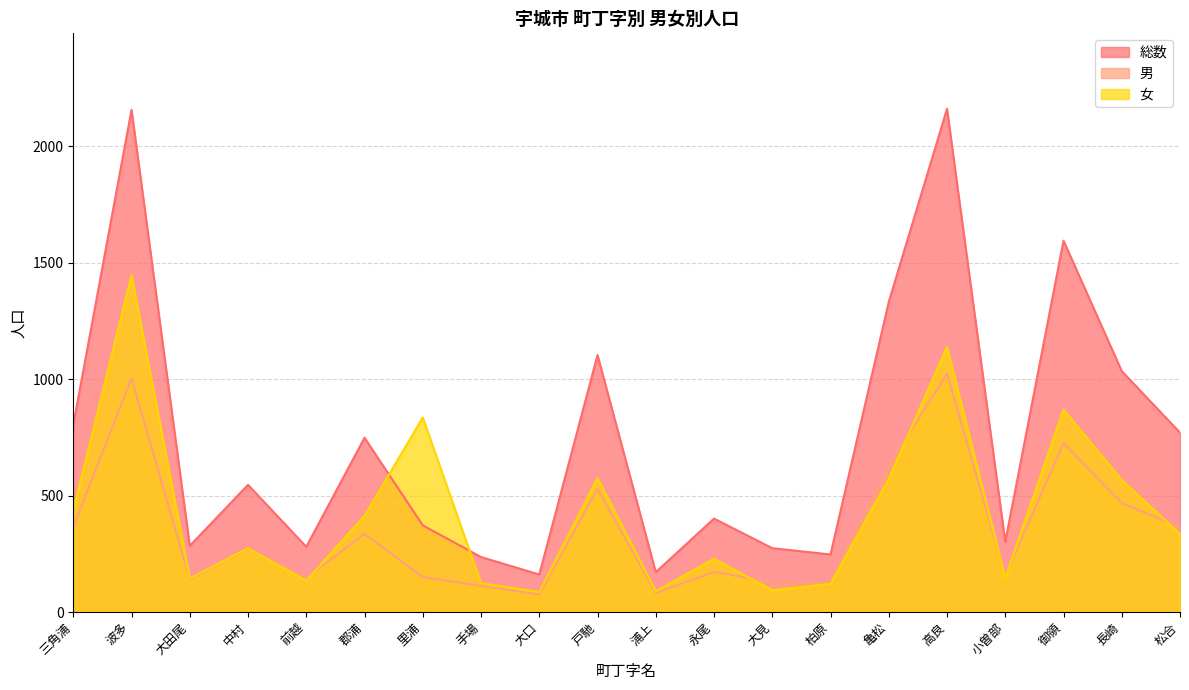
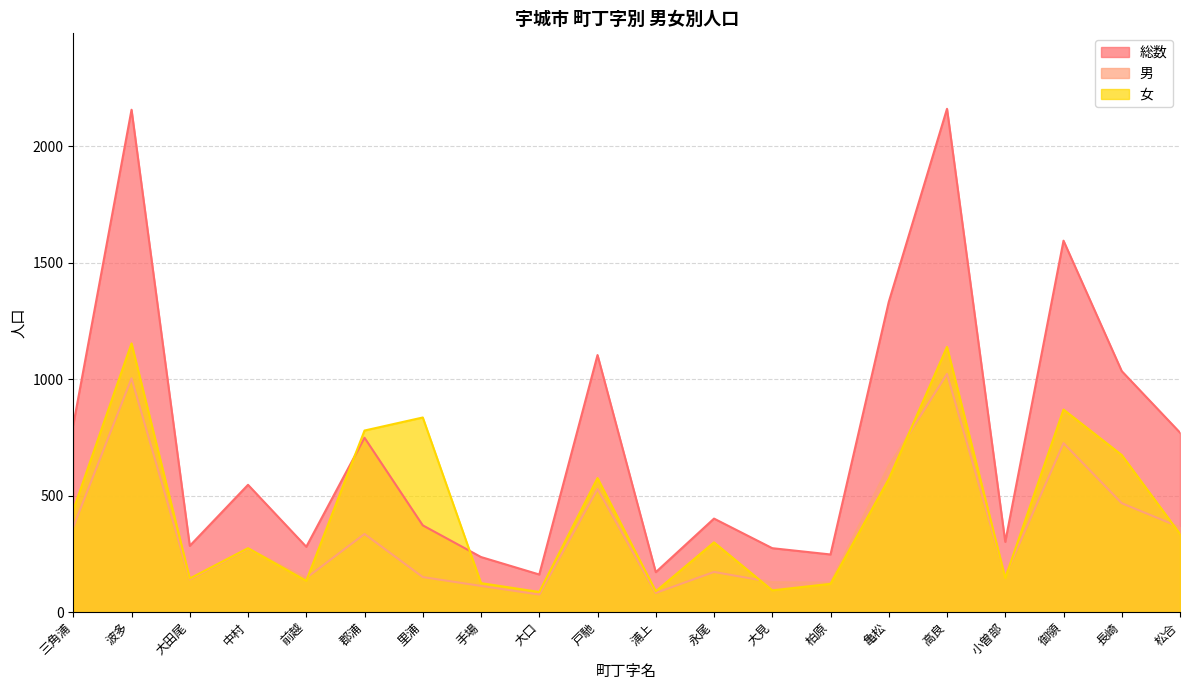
女, 波多: 1450 -> 1150
女, 郡浦: 410 -> 780
女, 永尾: 230 -> 300
女, 長崎: 570 -> 670
